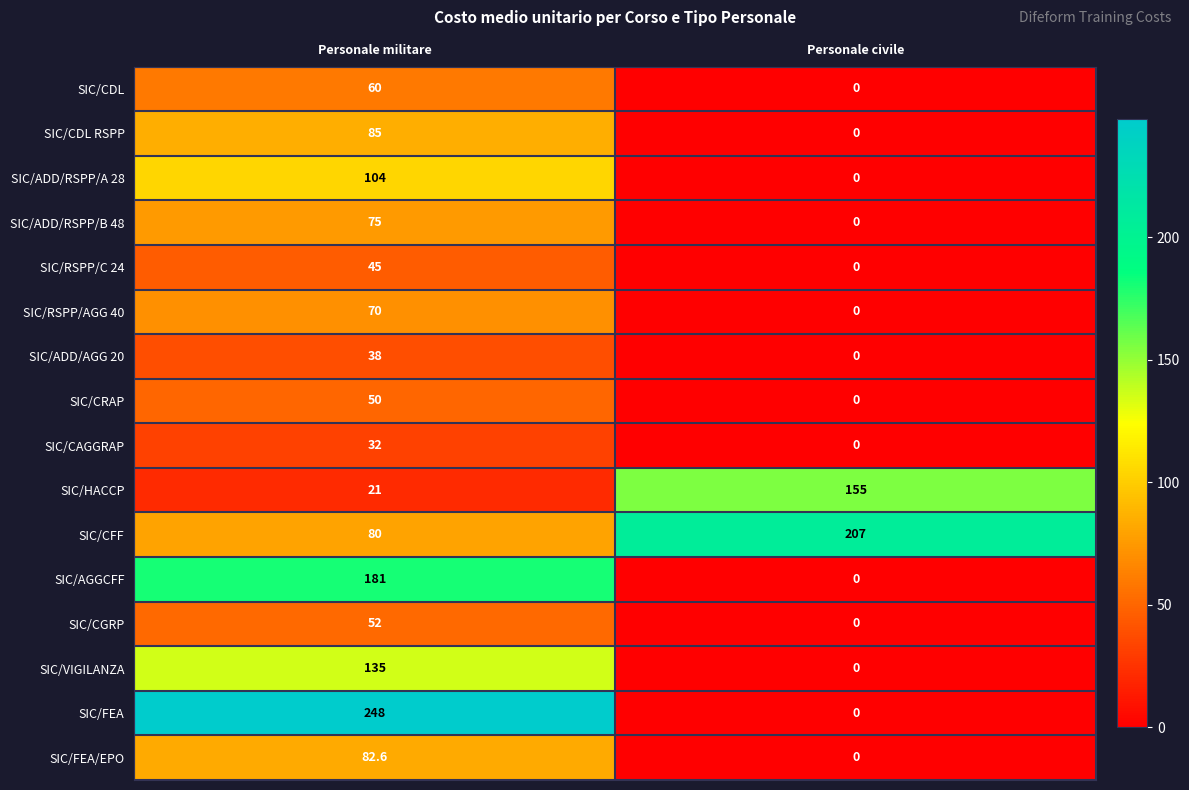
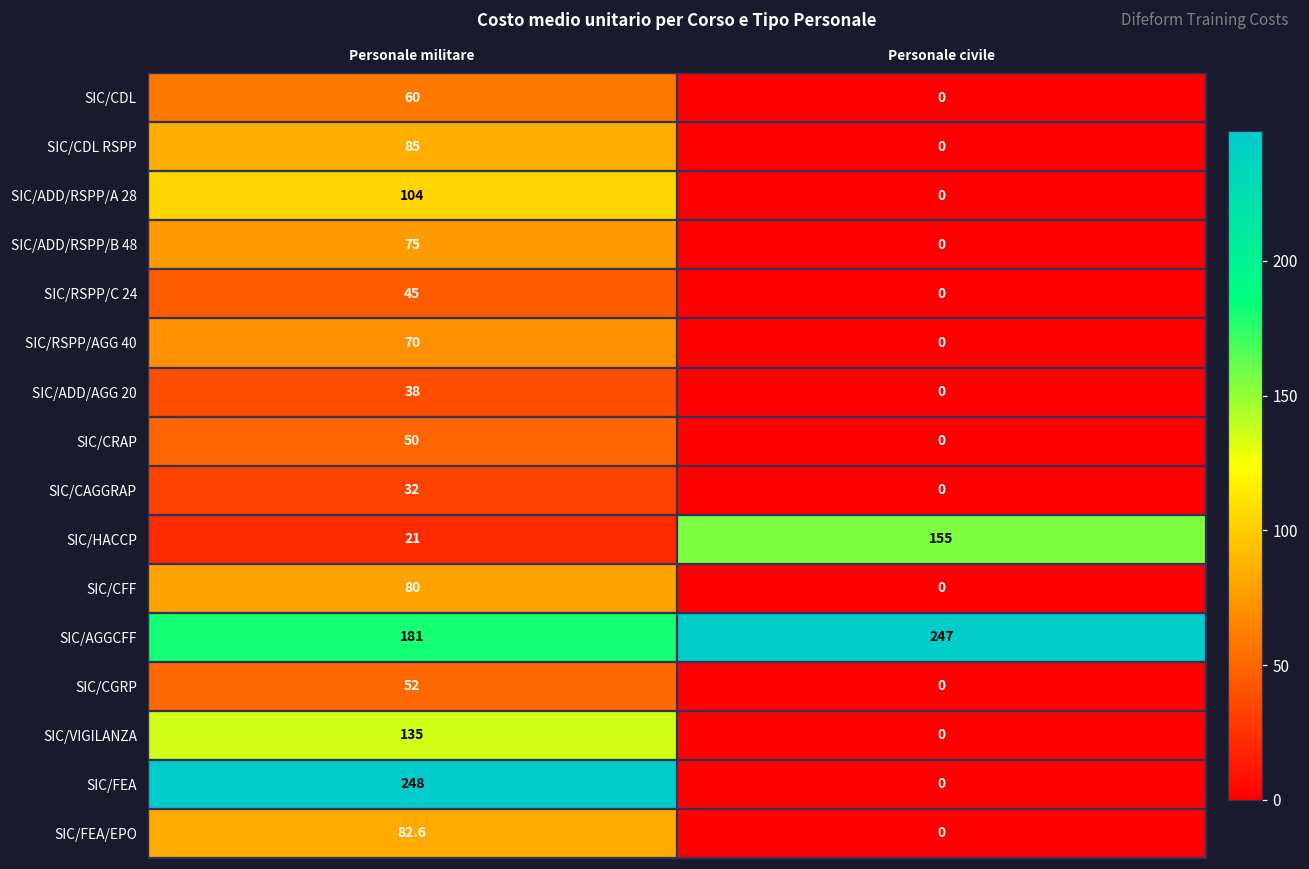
SIC/CFF, Personale civile: 207 -> 0
SIC/AGGCFF, Personale civile: 0 -> 247
